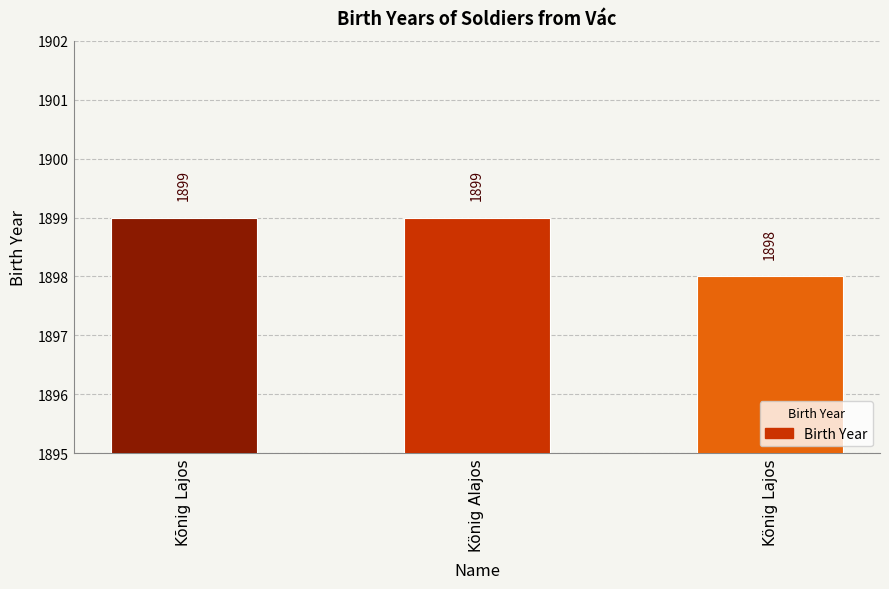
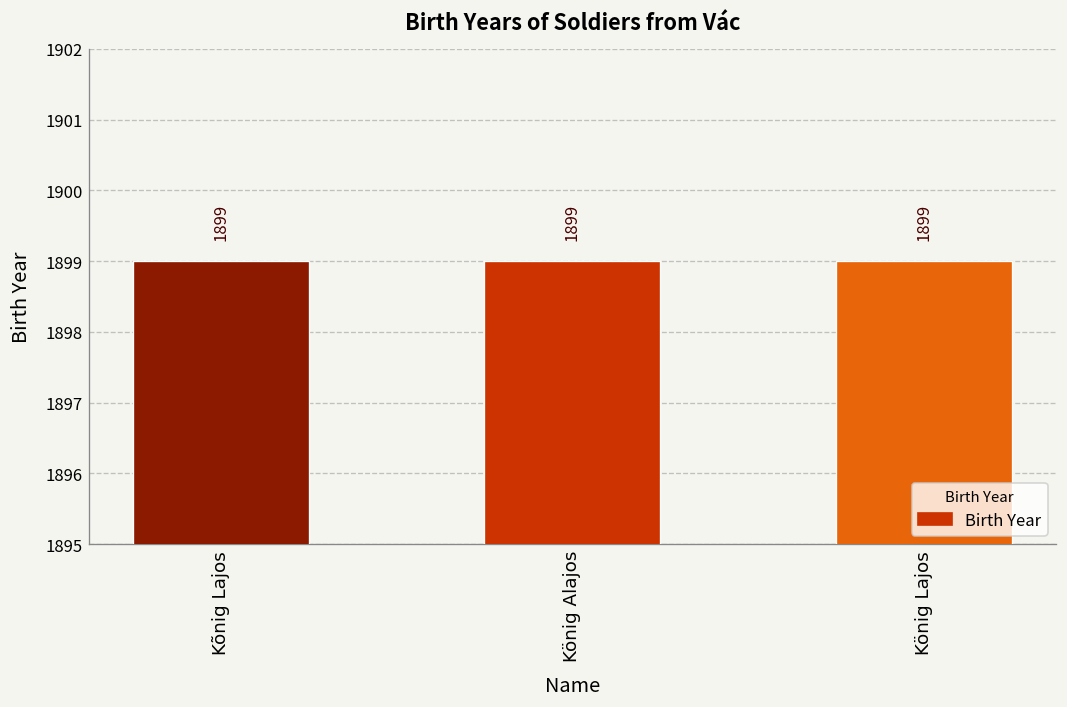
König Lajos: 1898 -> 1899
